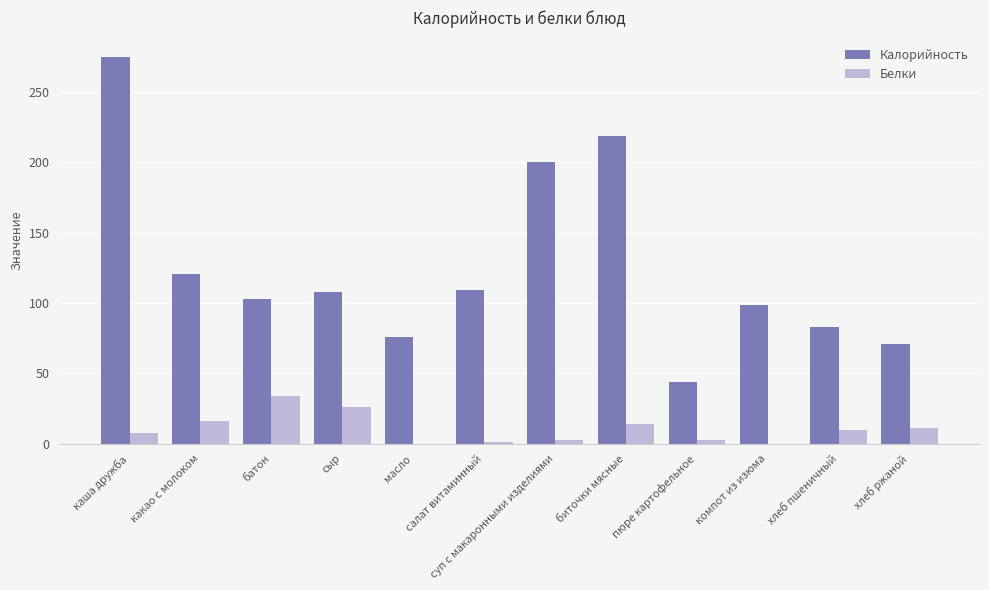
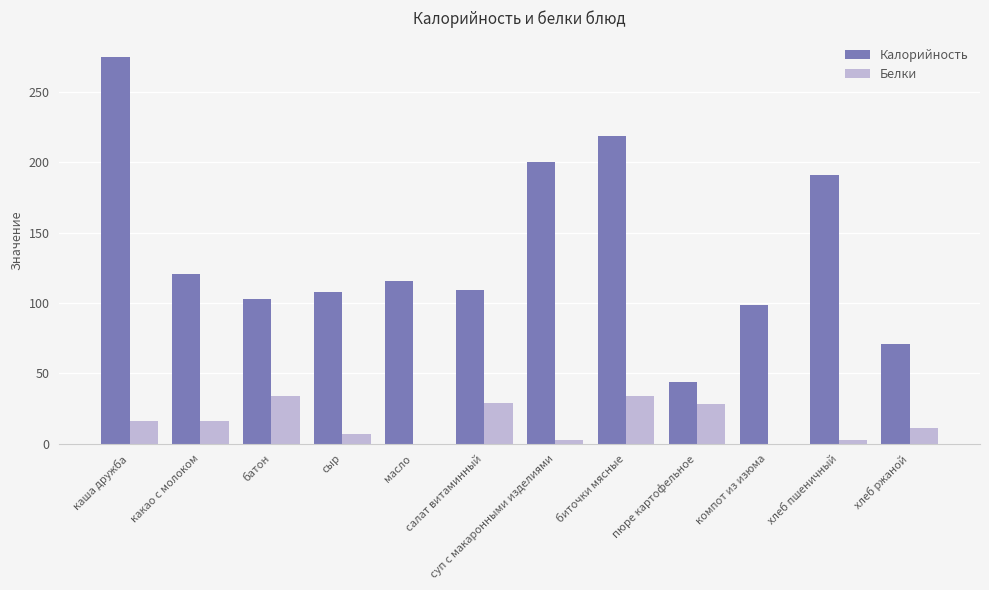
Белки, каша дружба: 8 -> 16
Белки, сыр: 26 -> 7
Калорийность, масло: 76 -> 116
Белки, салат витаминный: 1 -> 29
Белки, биточки мясные: 14 -> 34
Белки, пюре картофельное: 3 -> 28
Калорийность, хлеб пшеничный: 83 -> 191
Белки, хлеб пшеничный: 10 -> 3
